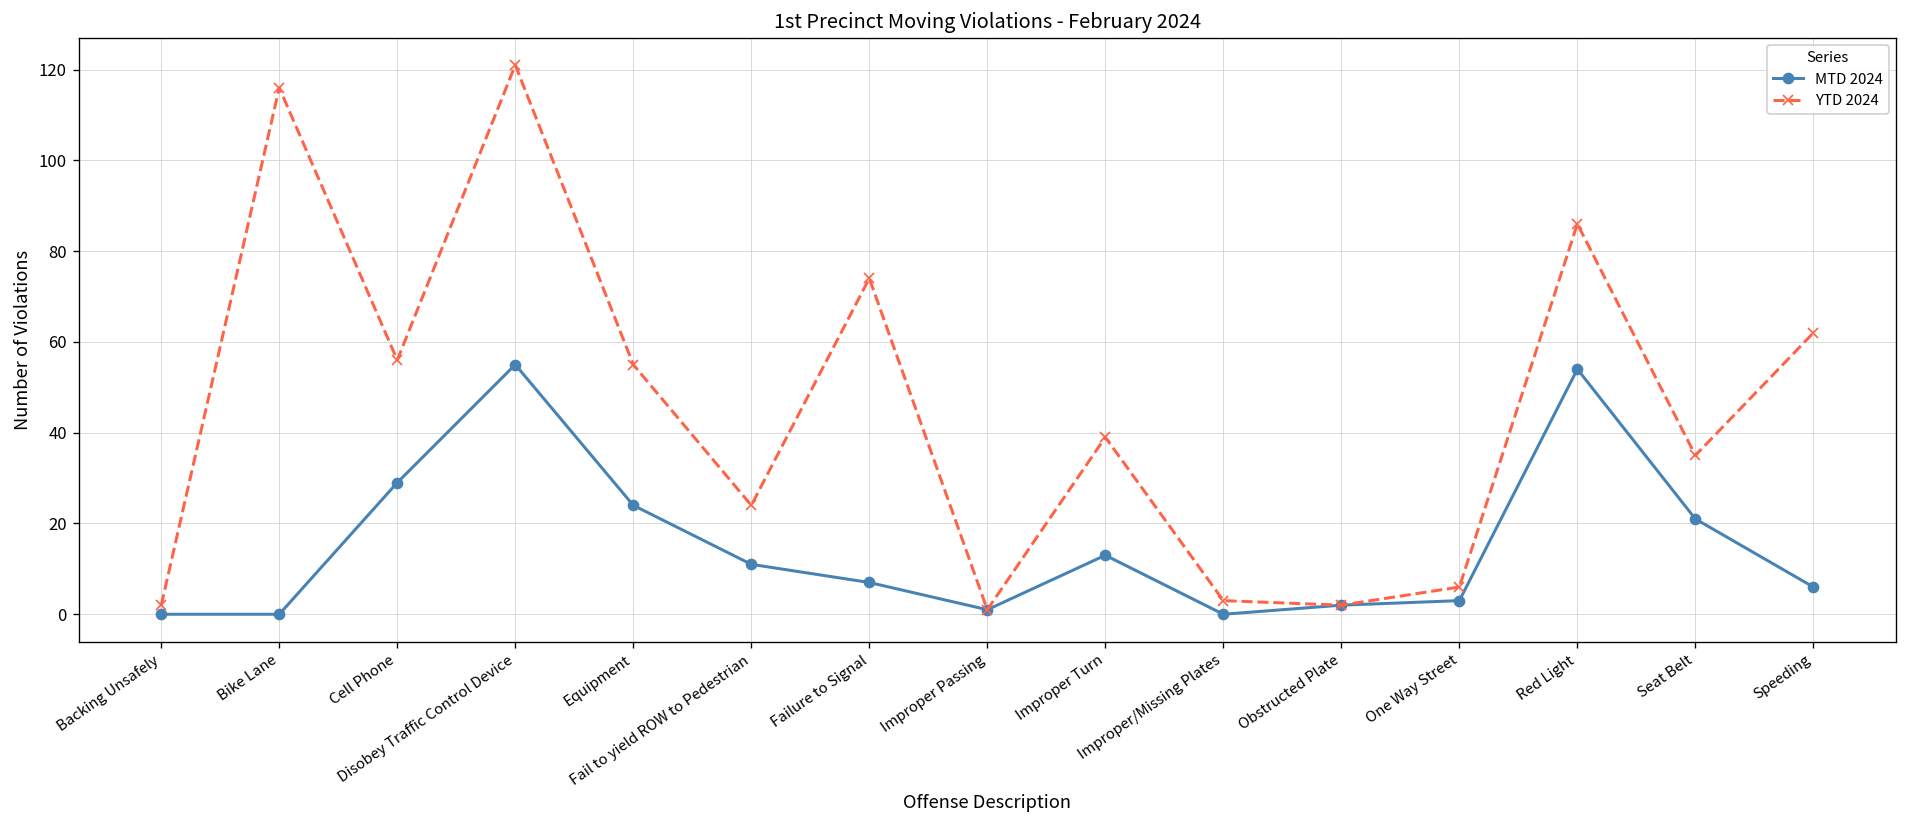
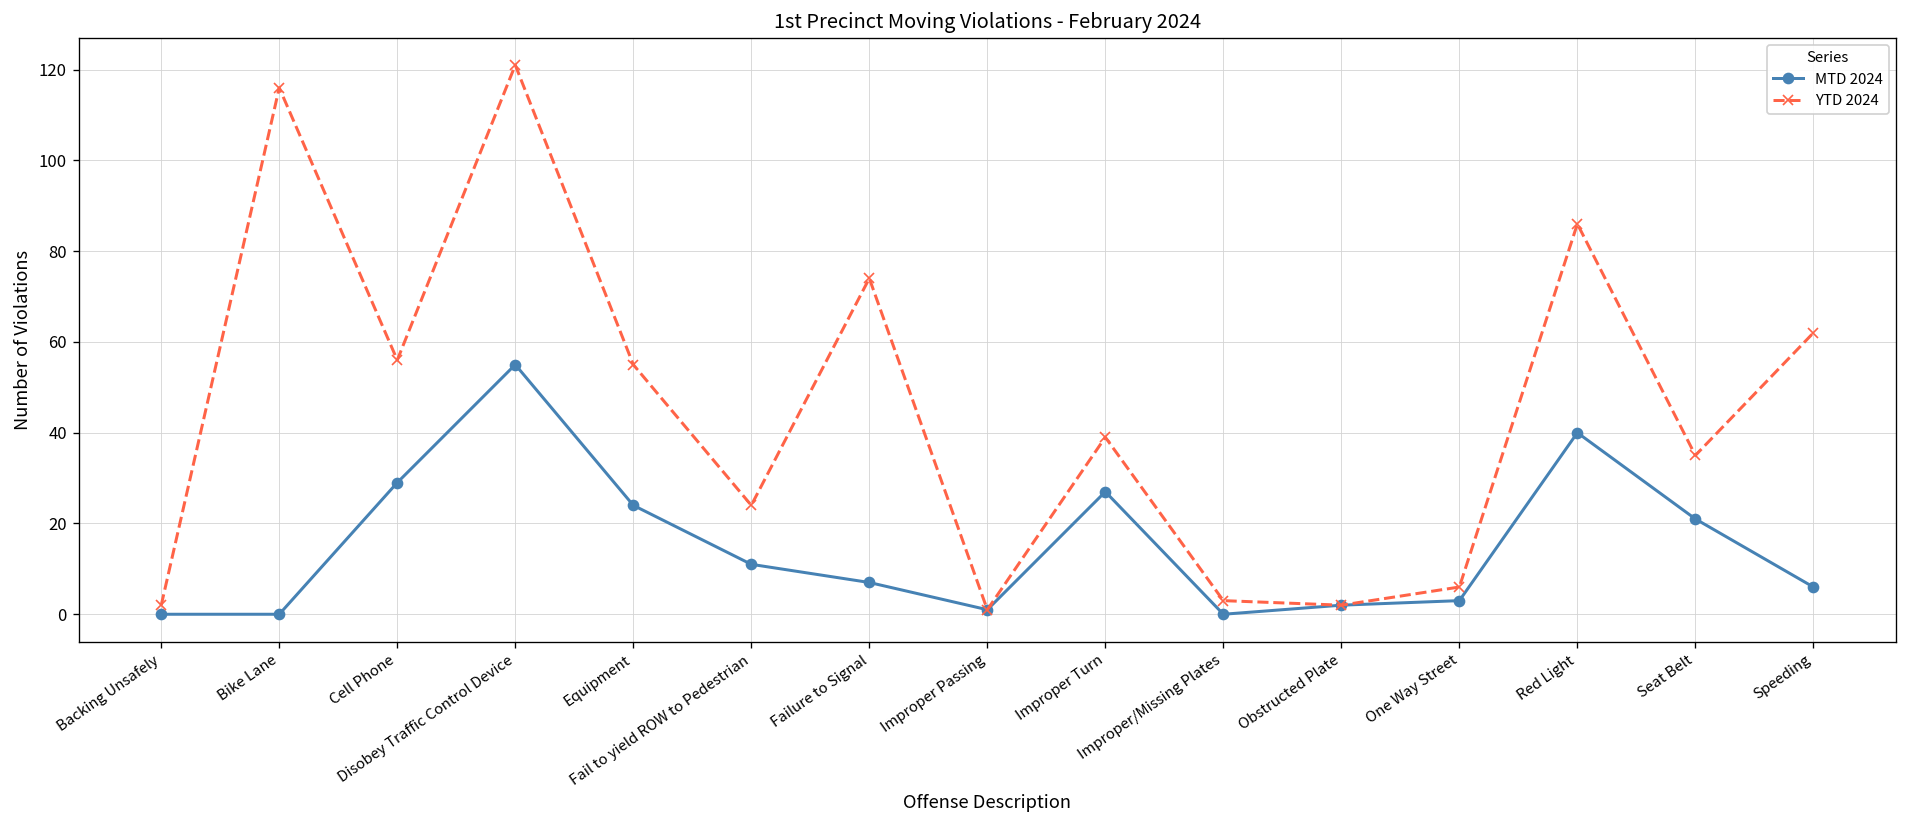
MTD 2024, Improper Turn: 13 -> 27
MTD 2024, Red Light: 54 -> 40
